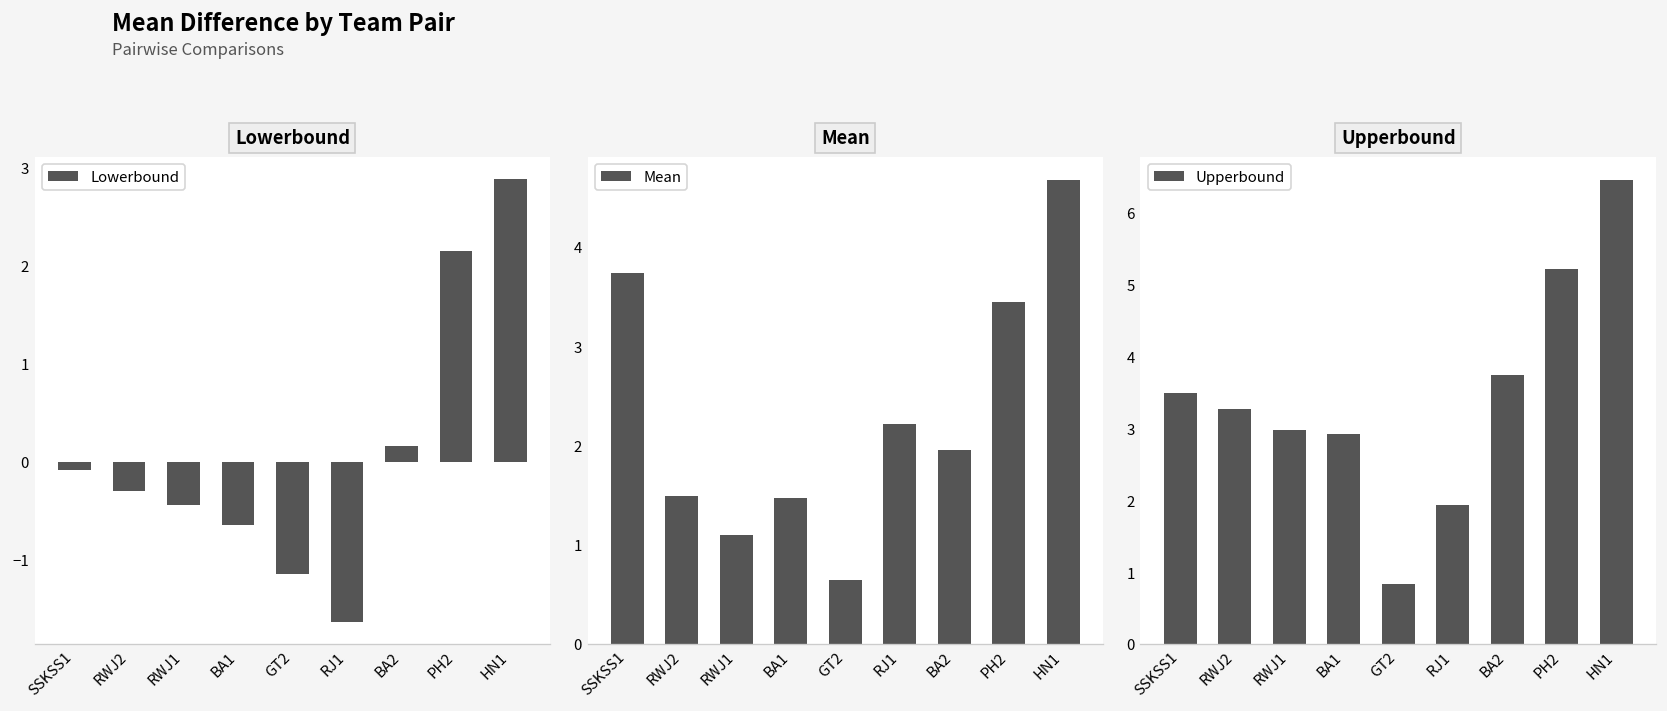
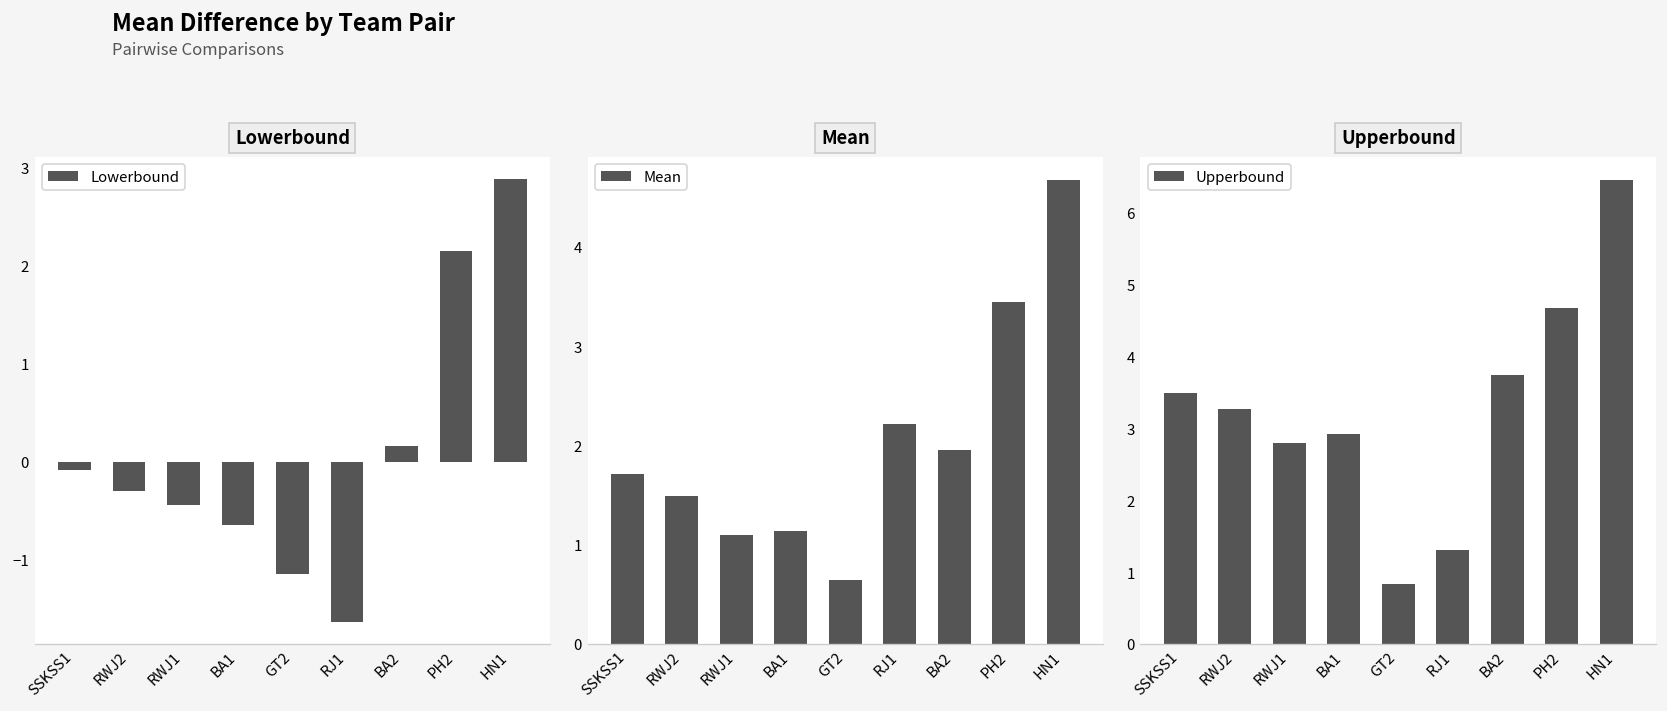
Mean, SSKSS1: 3.7 -> 1.7
Mean, BA1: 1.5 -> 1.1
Upperbound, RWJ1: 3.0 -> 2.8
Upperbound, RJ1: 1.9 -> 1.3
Upperbound, PH2: 5.2 -> 4.7
